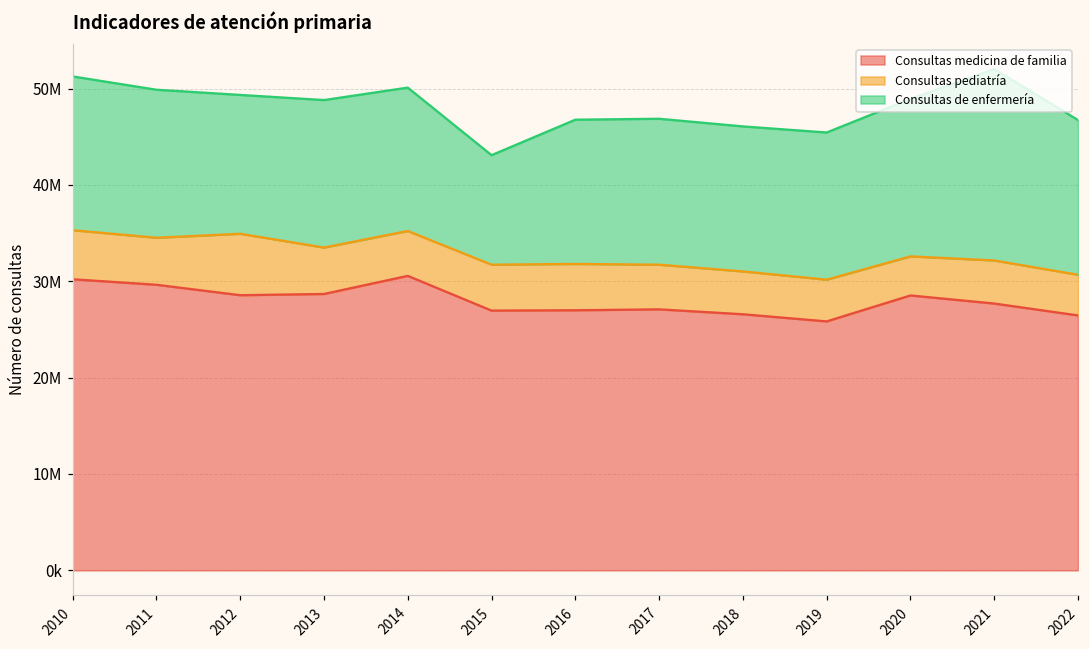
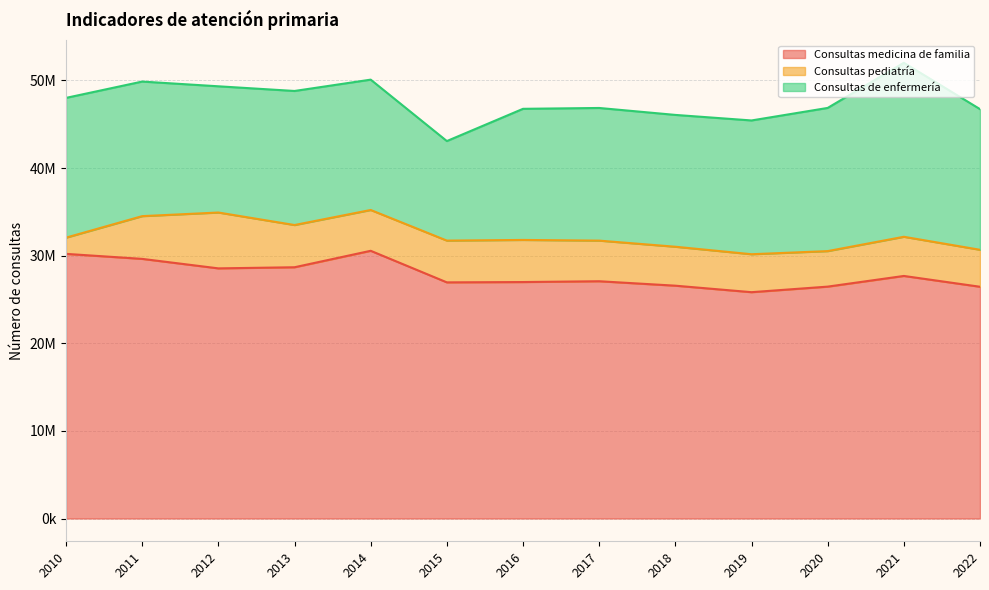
Consultas pediatría, 2010: 5000000 -> 2000000
Consultas medicina de familia, 2020: 29000000 -> 26000000
